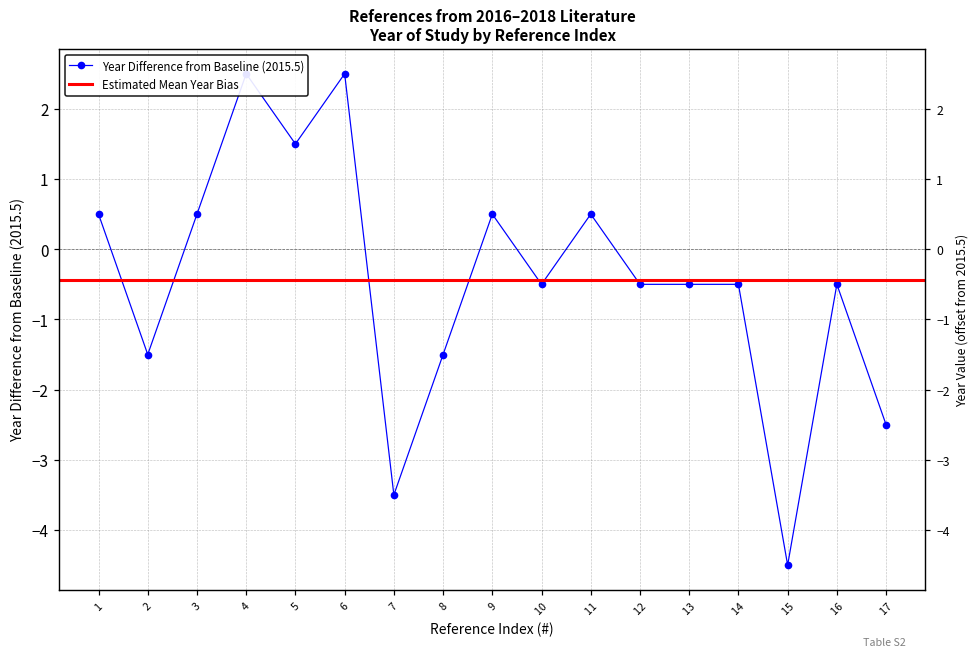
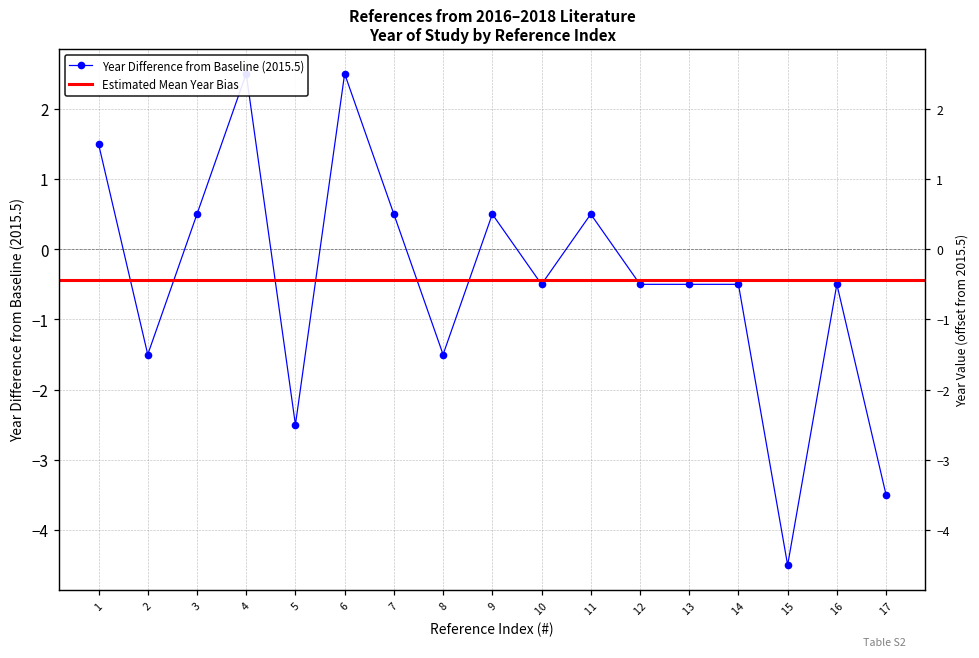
1: 0.5 -> 1.5
5: 1.5 -> -2.5
7: -3.5 -> 0.5
17: -2.5 -> -3.5
